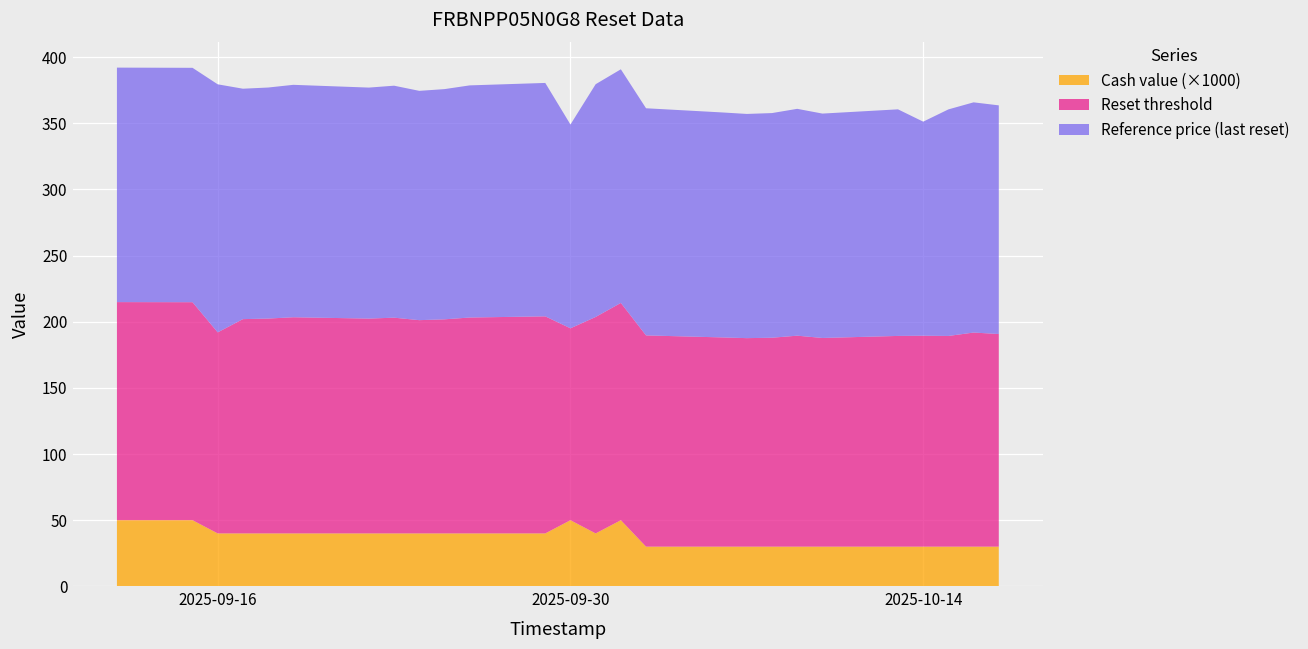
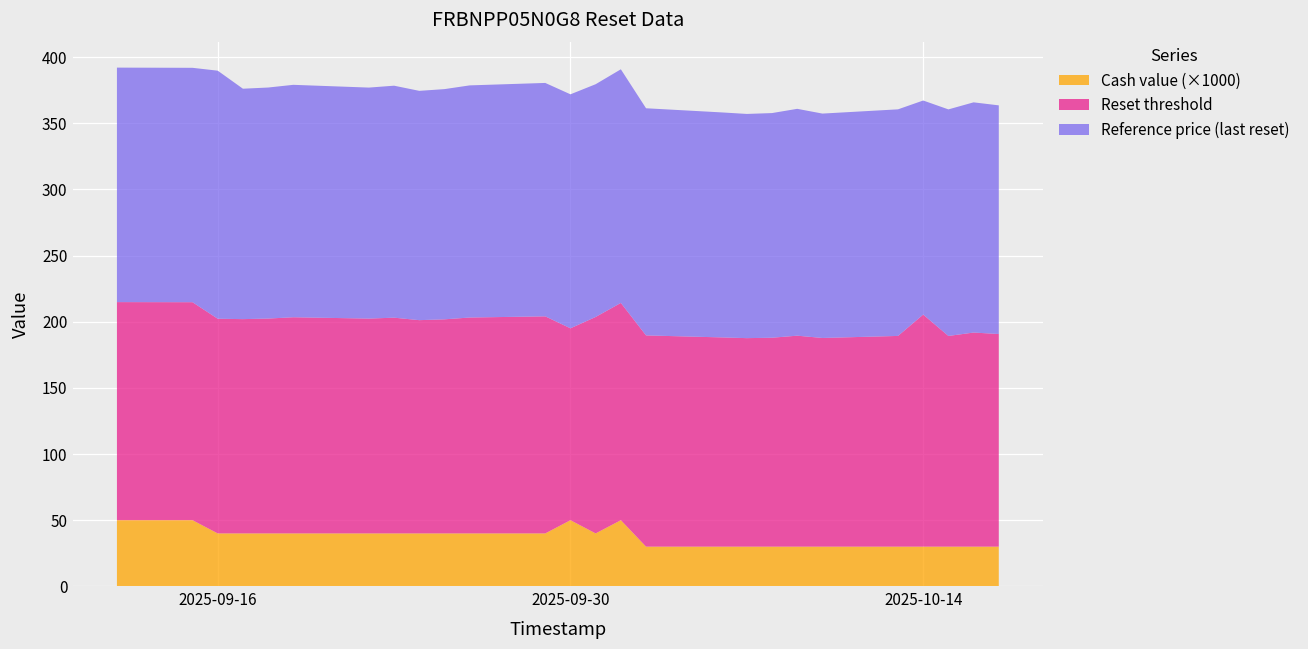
Reset threshold, 2025-09-16: 152 -> 162
Reference price (last reset), 2025-09-30: 154 -> 177
Reset threshold, 2025-10-14: 159 -> 175
